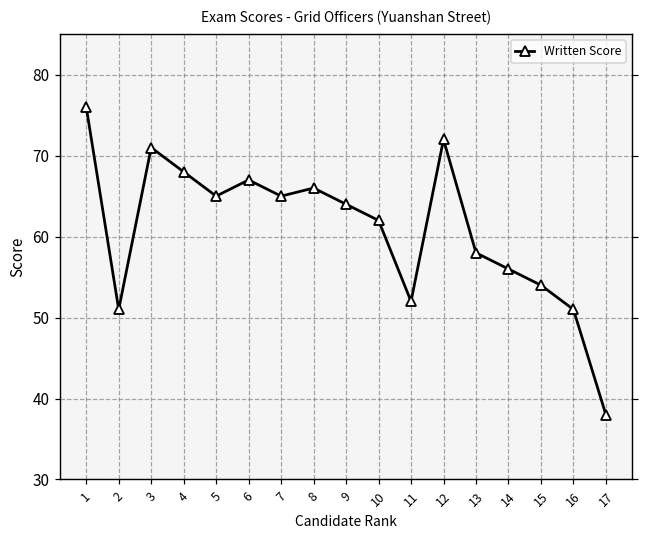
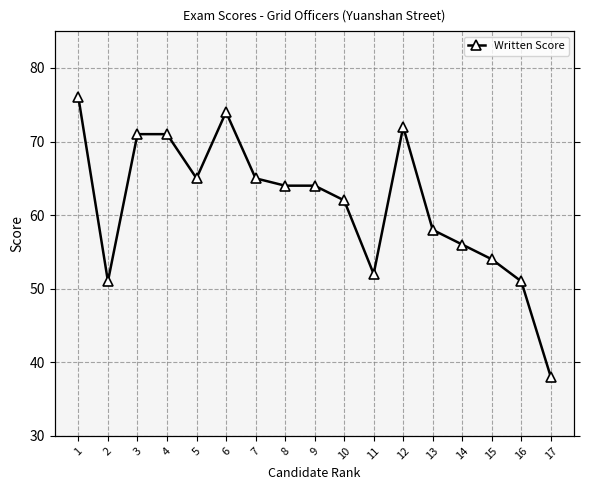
4: 68 -> 71
6: 67 -> 74
8: 66 -> 64
